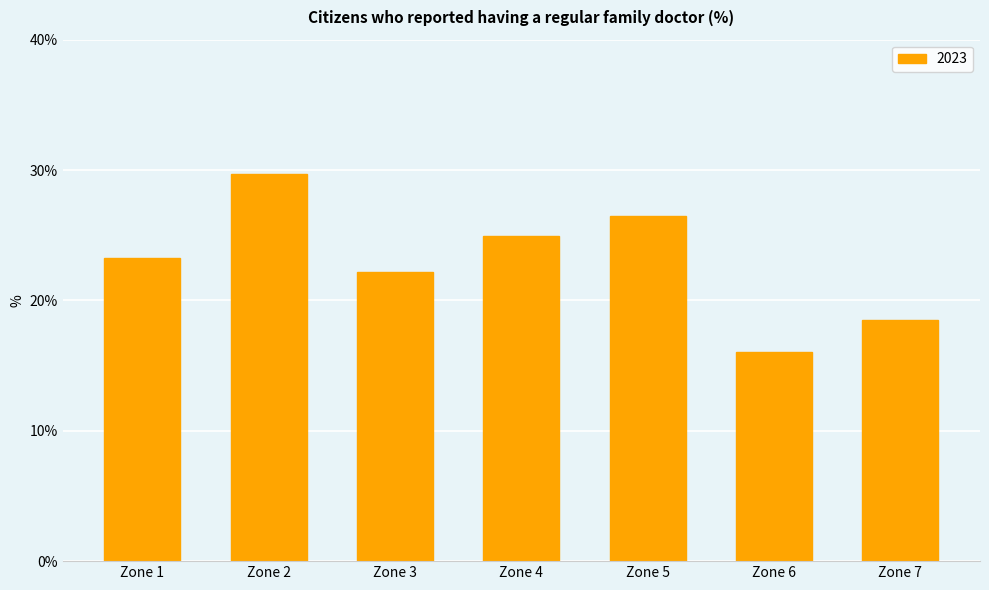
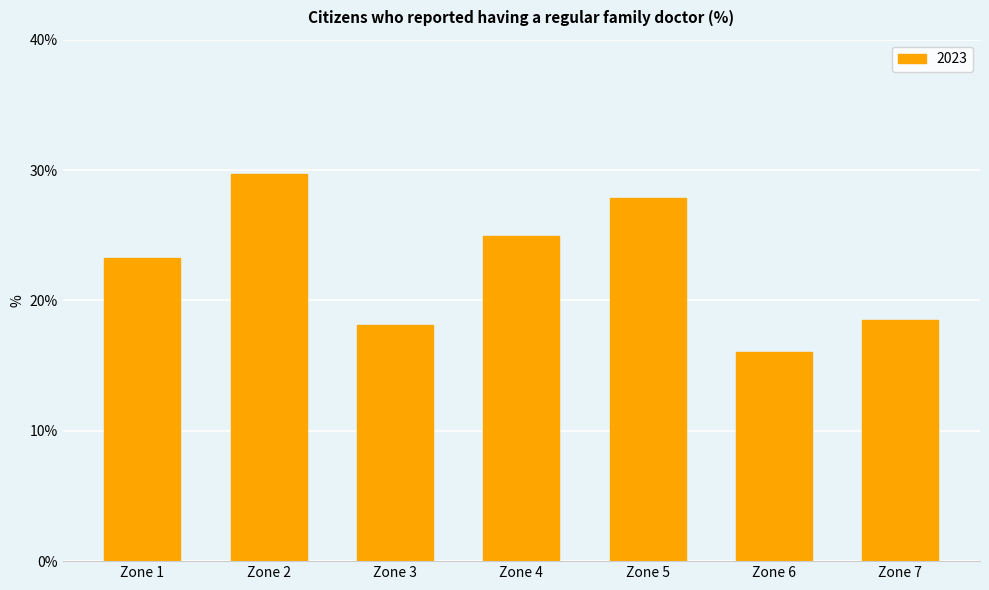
Zone 3: 22.2% -> 18.1%
Zone 5: 26.5% -> 27.9%
